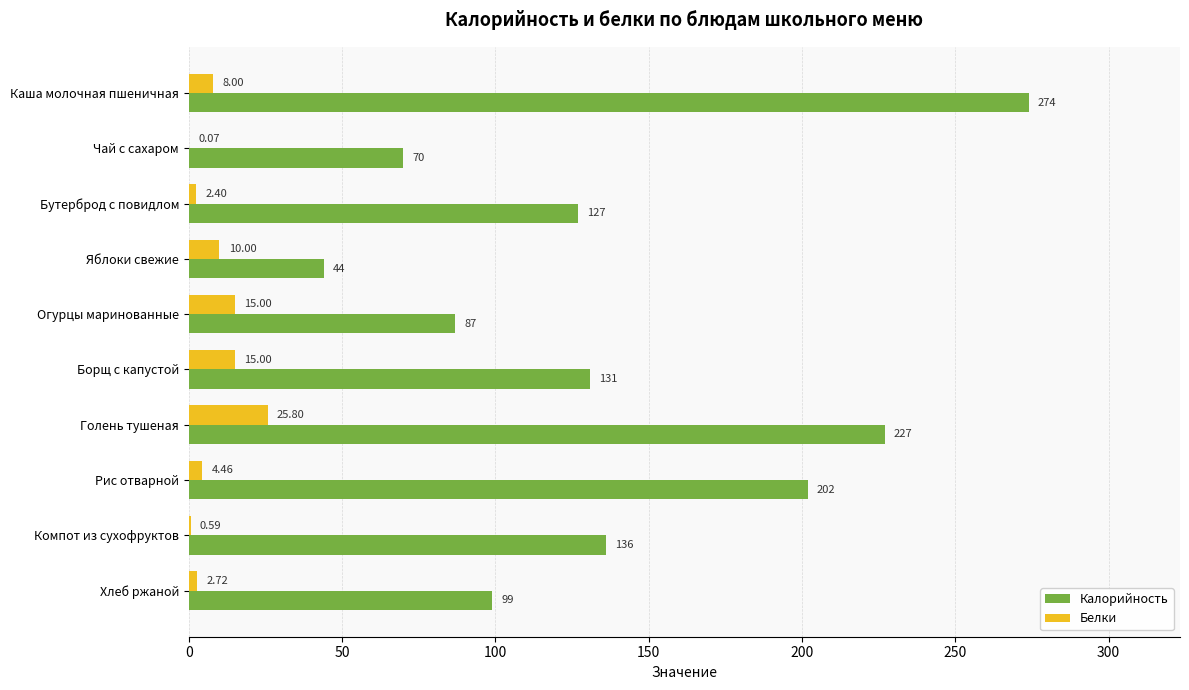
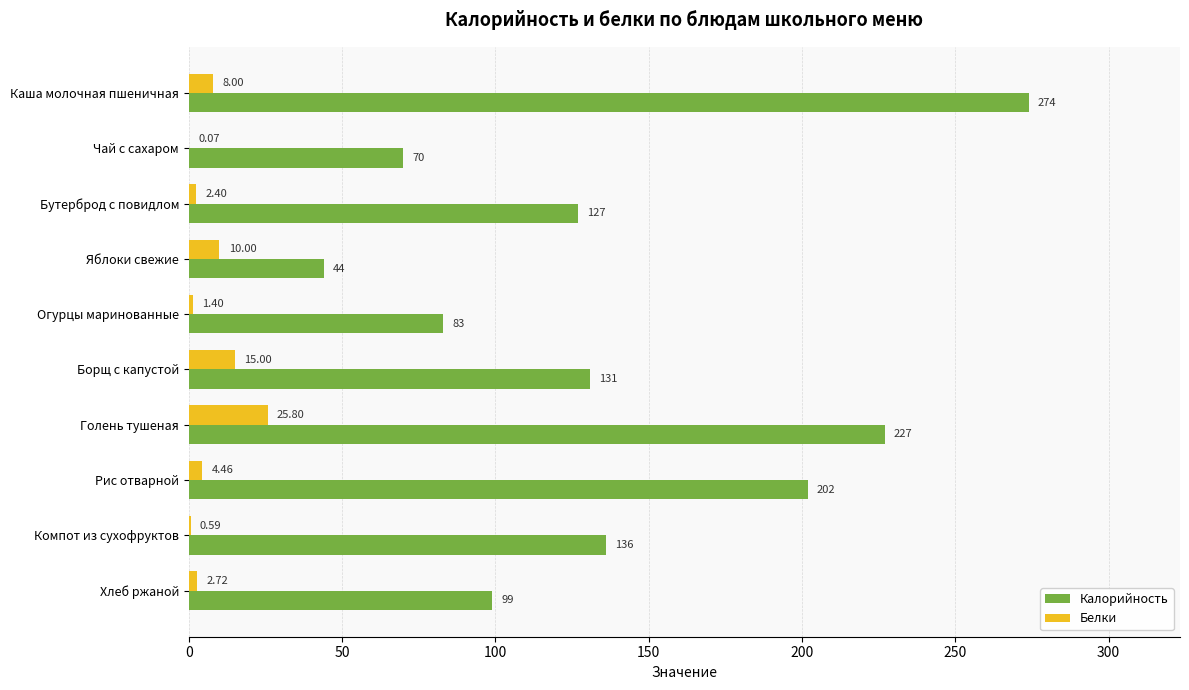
Белки, Огурцы маринованные: 15.00 -> 1.40
Калорийность, Огурцы маринованные: 87 -> 83
